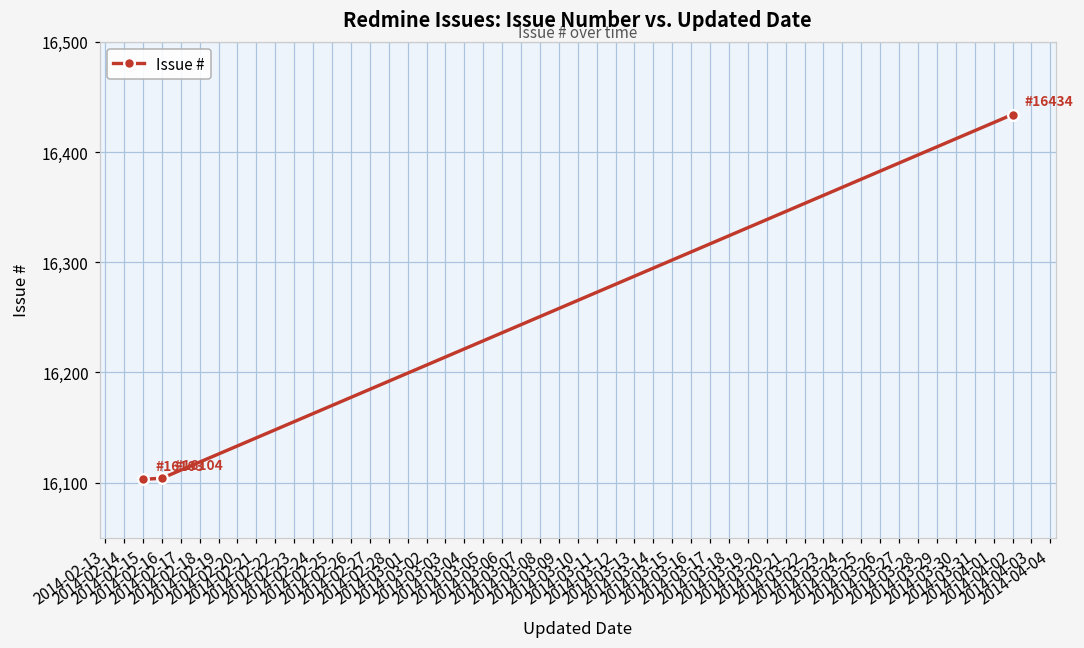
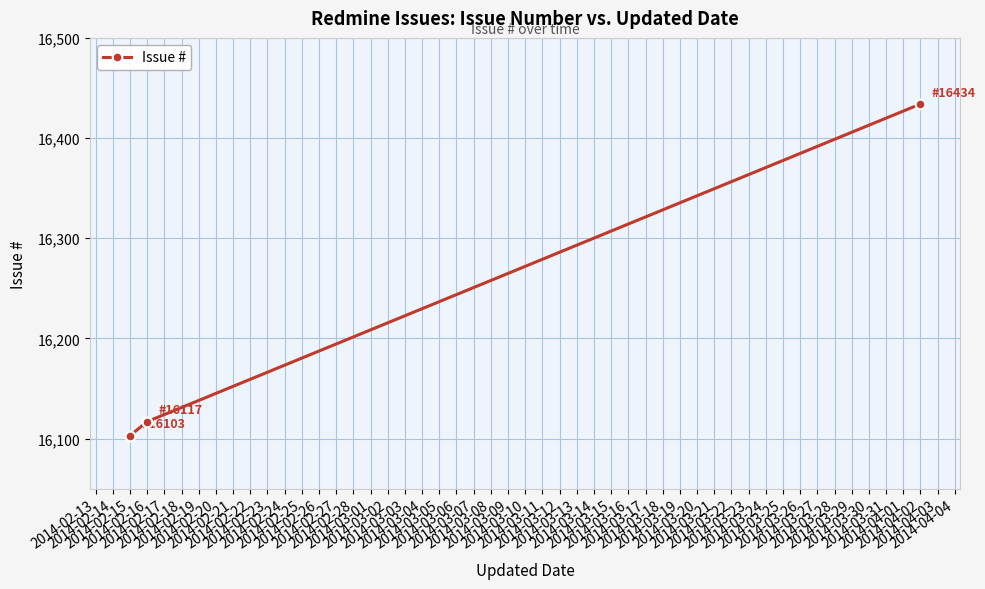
2014-02-16: 16104 -> 16117
